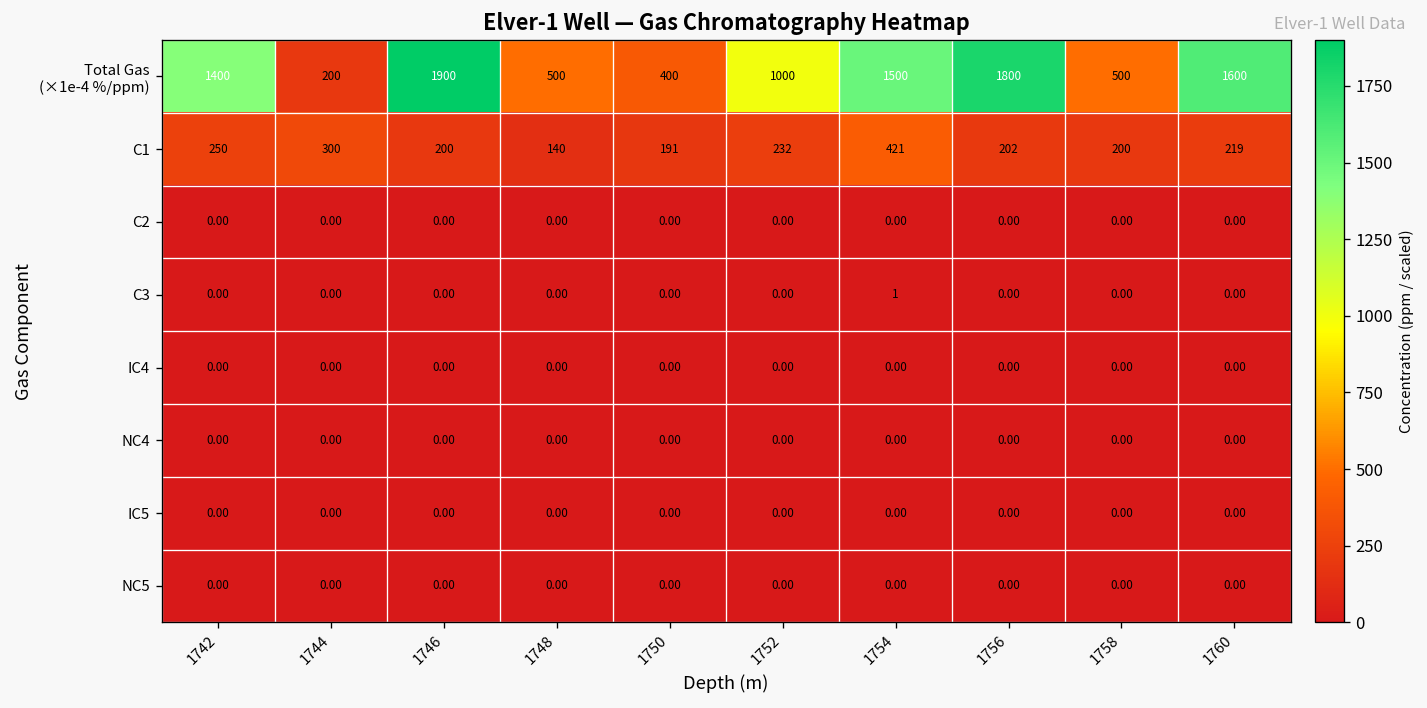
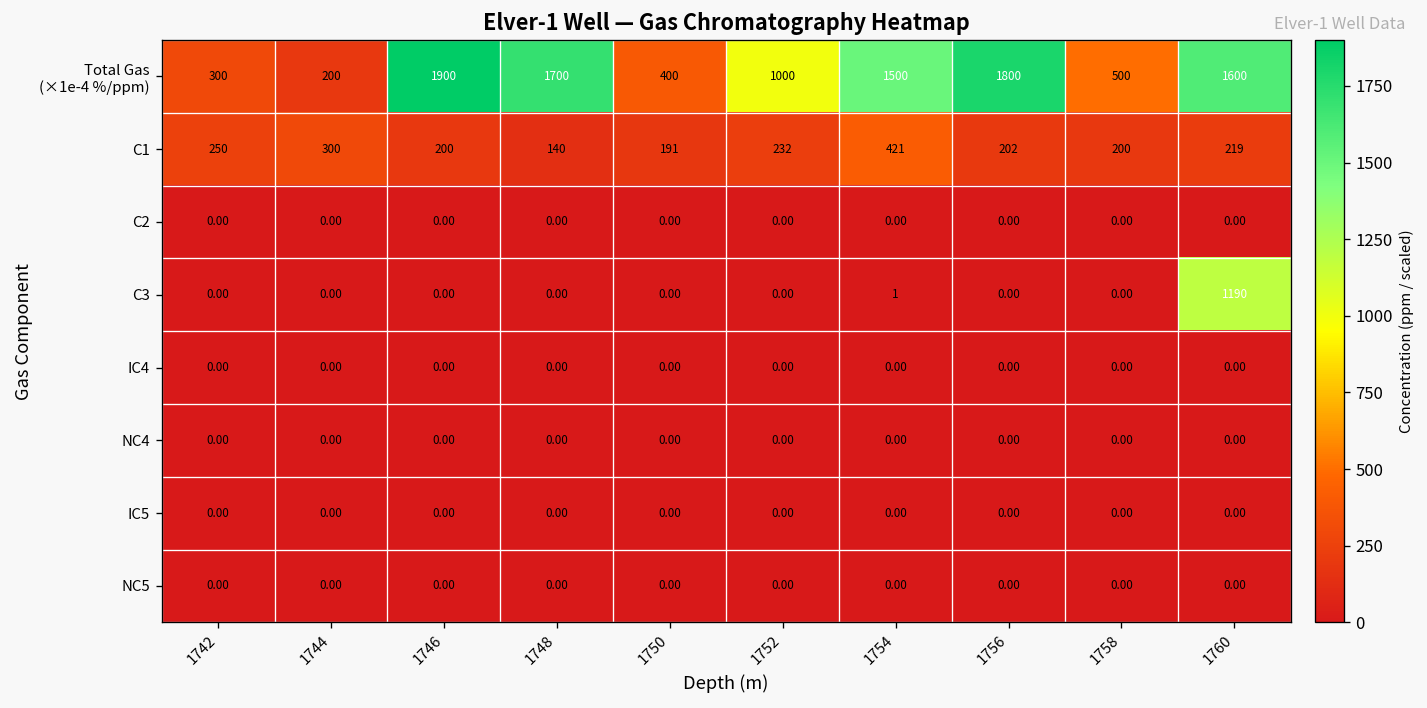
Total Gas (×1e-4 %/ppm), 1742: 1400 -> 300
Total Gas (×1e-4 %/ppm), 1748: 500 -> 1700
C3, 1760: 0.00 -> 1190
